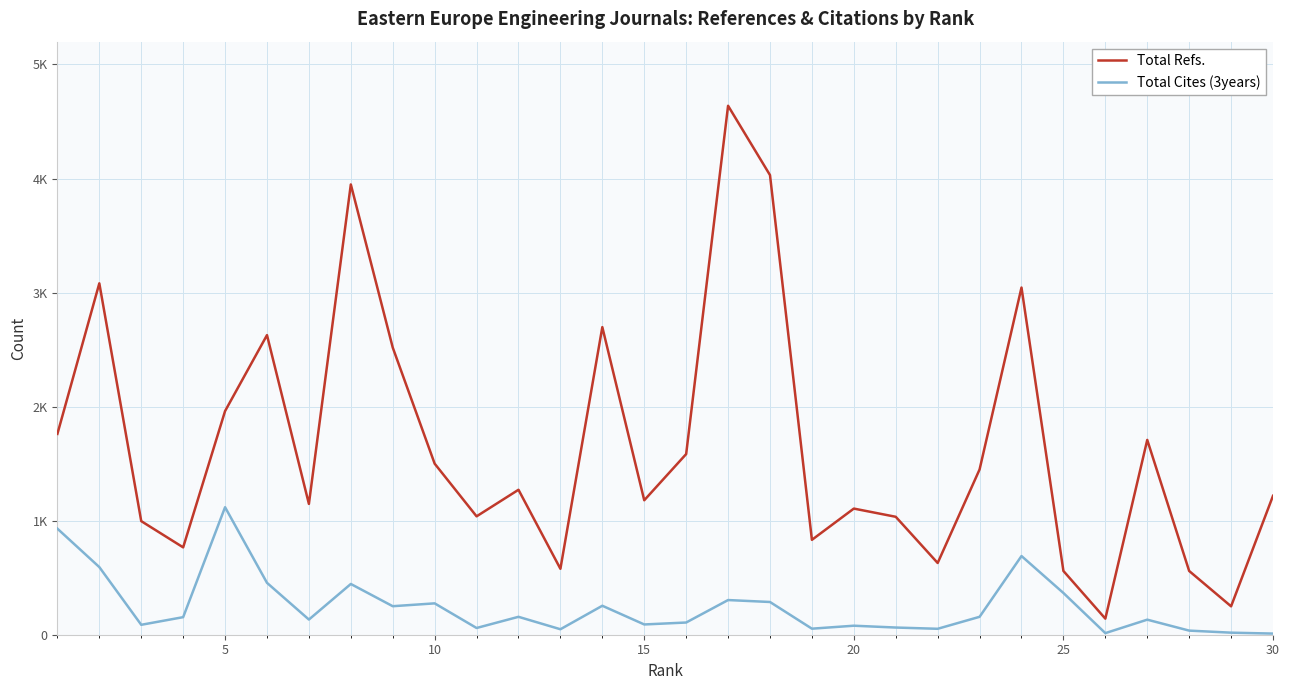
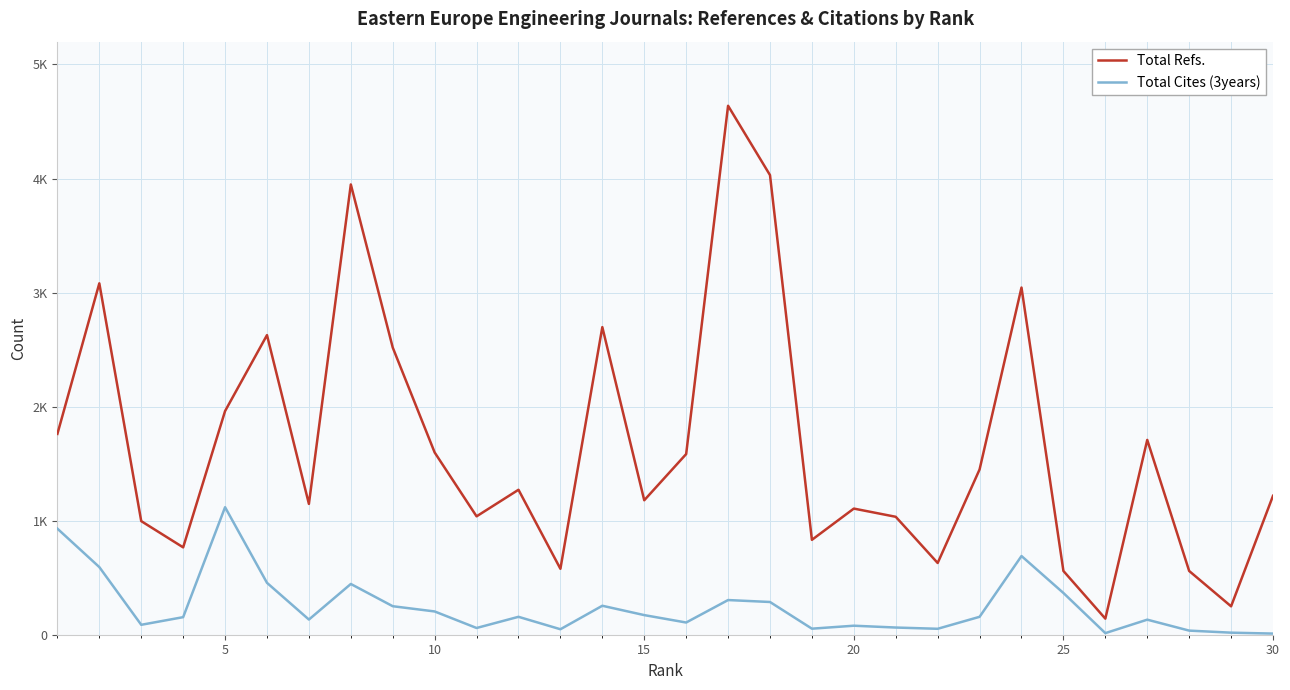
Total Refs., 10: 1500 -> 1600
Total Cites (3years), 10: 280 -> 200
Total Cites (3years), 15: 90 -> 170
